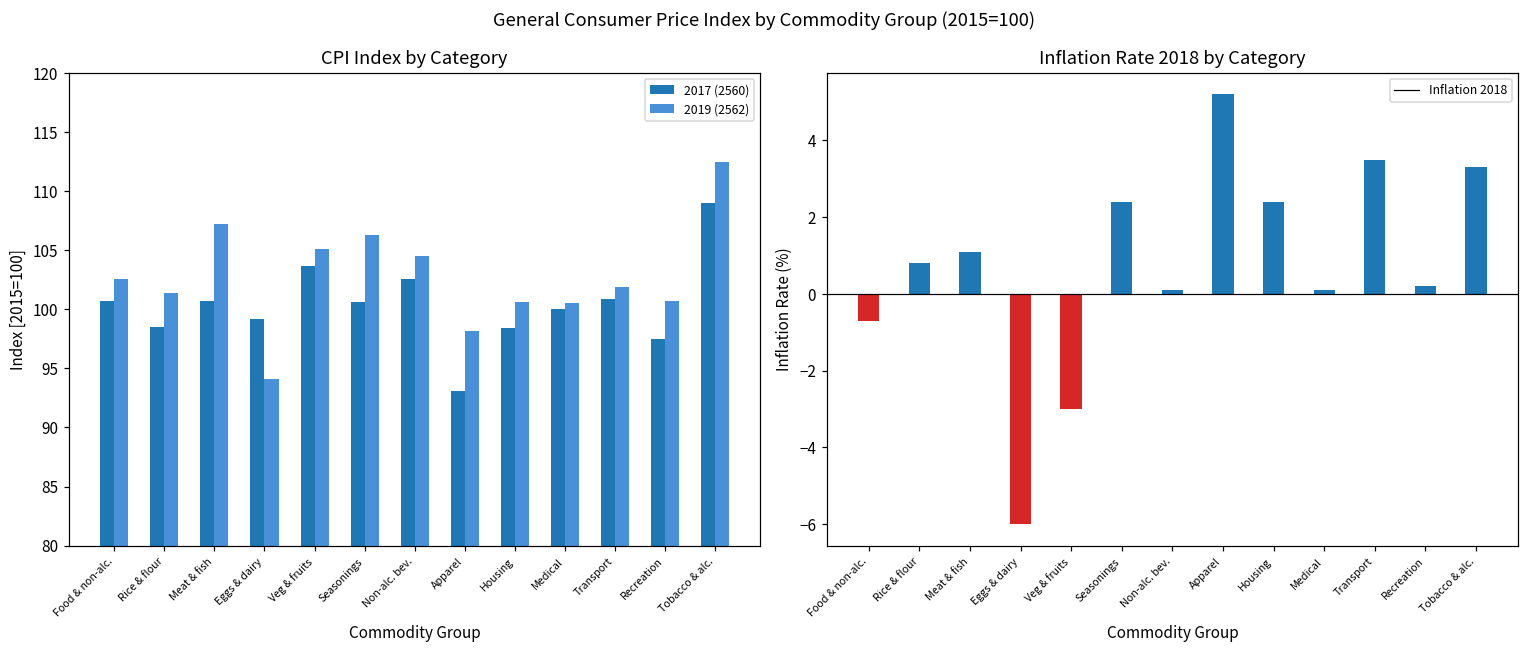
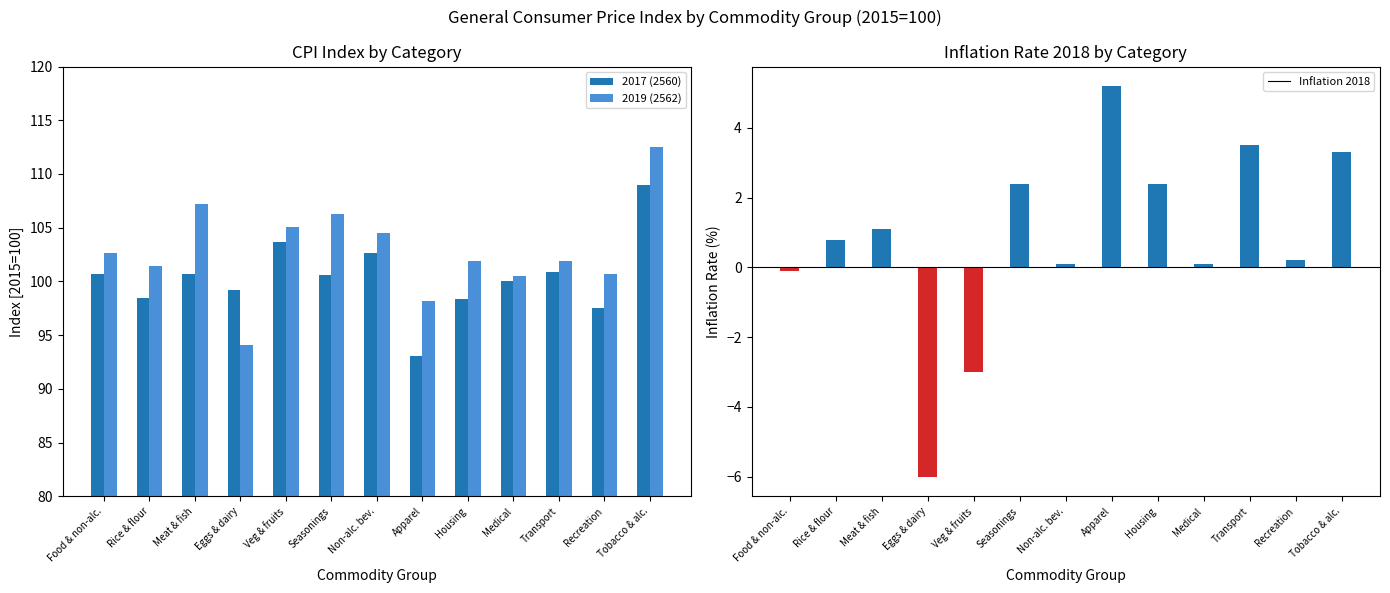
CPI Index by Category, 2019 (2562), Housing: 100.6 -> 101.9
Inflation Rate 2018 by Category, Food & non-alc.: -0.7 -> -0.1
